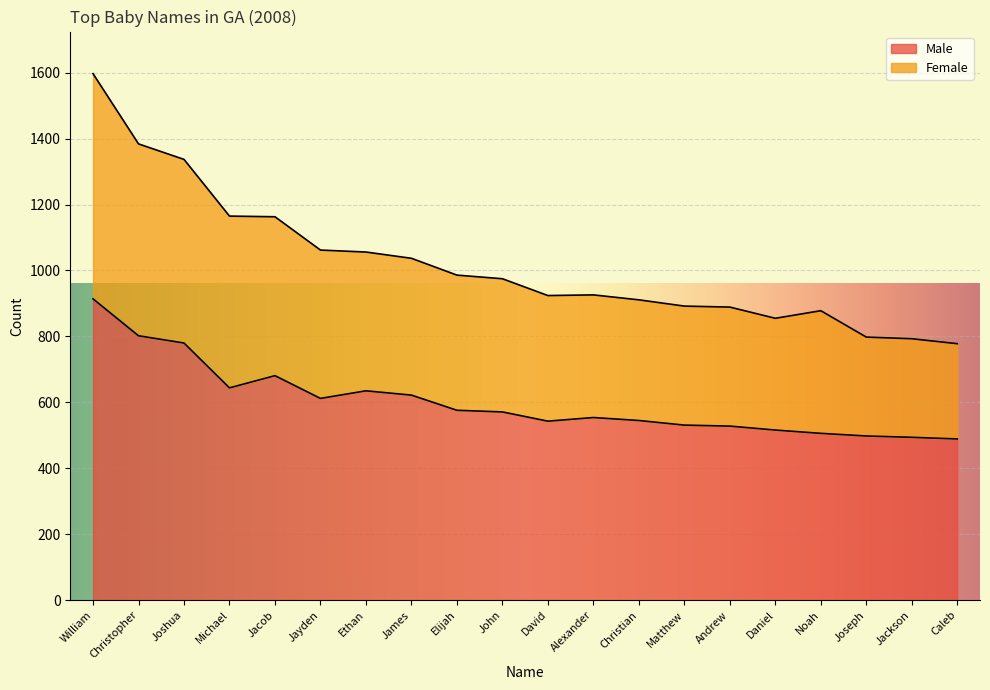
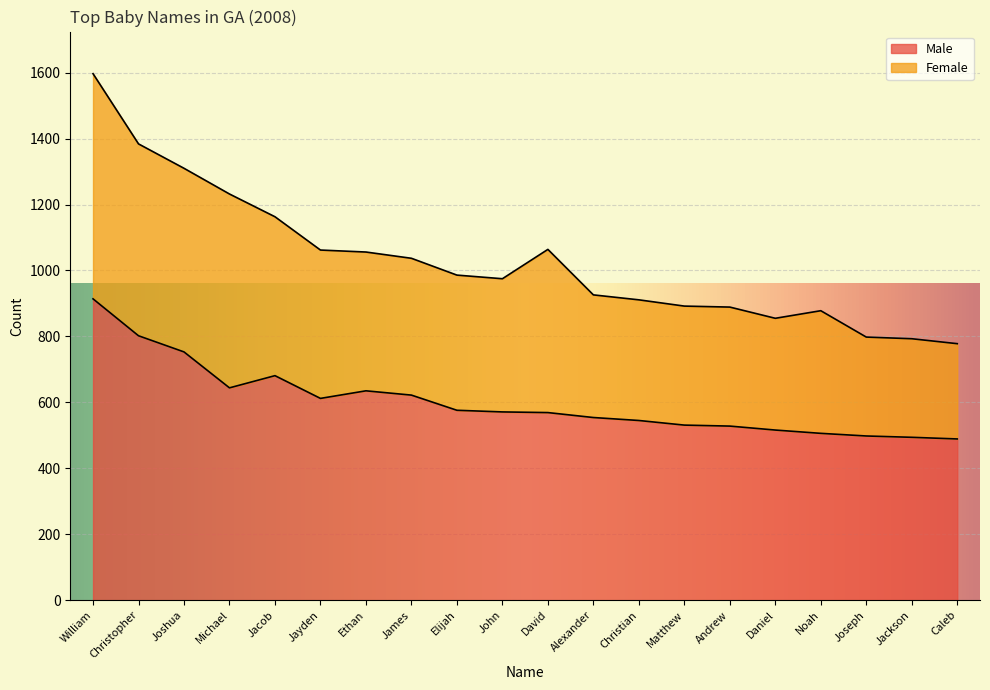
Male, Joshua: 780 -> 750
Female, Michael: 520 -> 590
Male, David: 540 -> 570
Female, David: 380 -> 500
